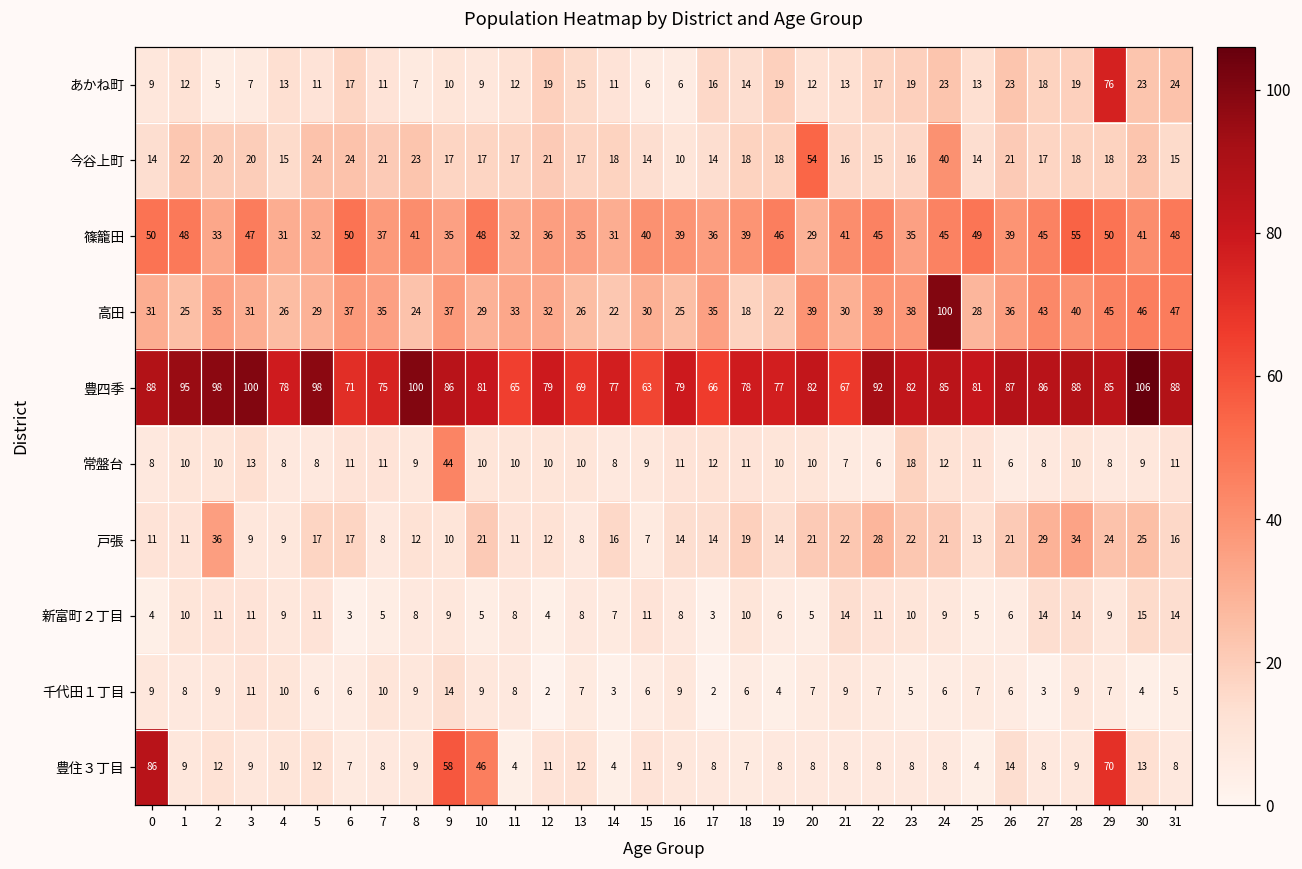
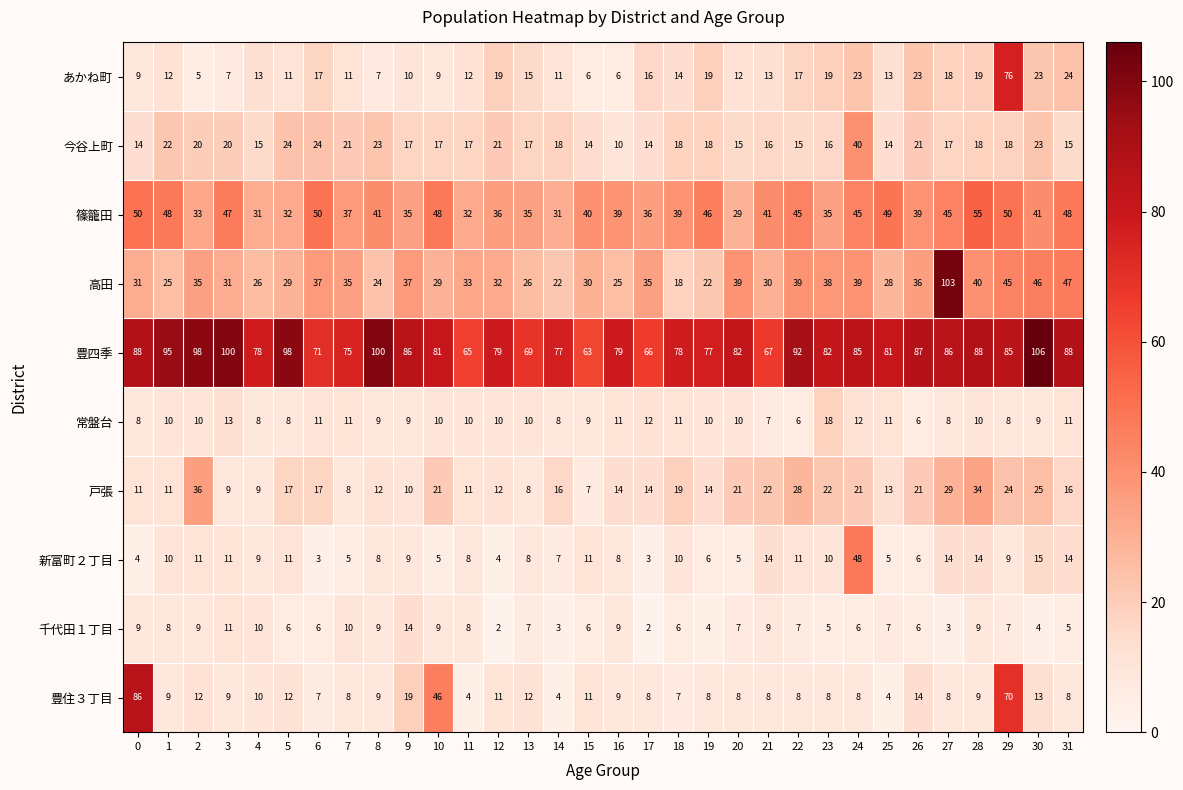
今谷上町, 20: 54 -> 15
高田, 24: 100 -> 39
高田, 27: 43 -> 103
常盤台, 9: 44 -> 9
新富町２丁目, 24: 9 -> 48
豊住３丁目, 9: 58 -> 19
